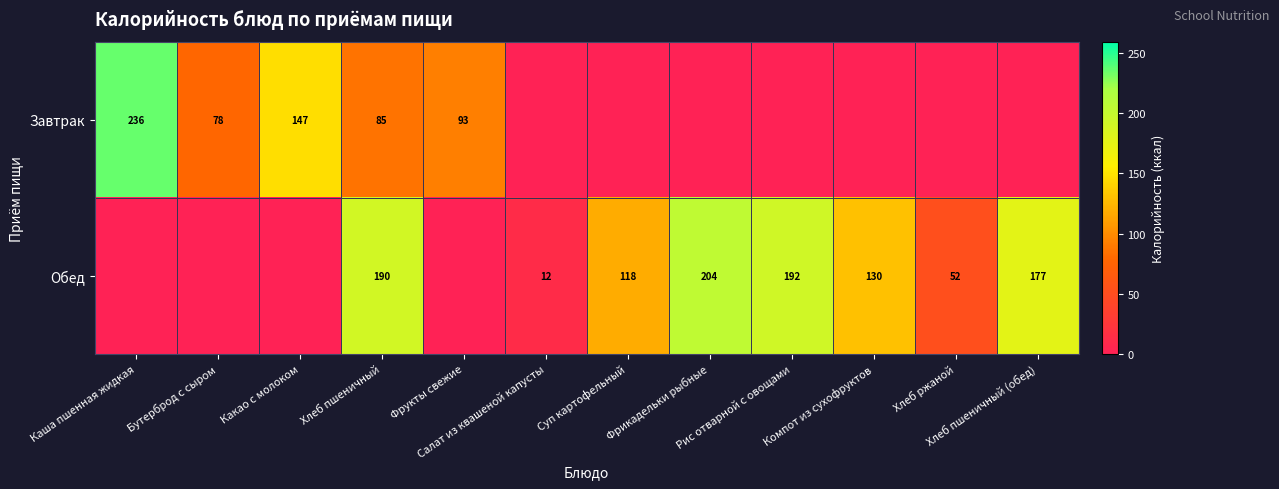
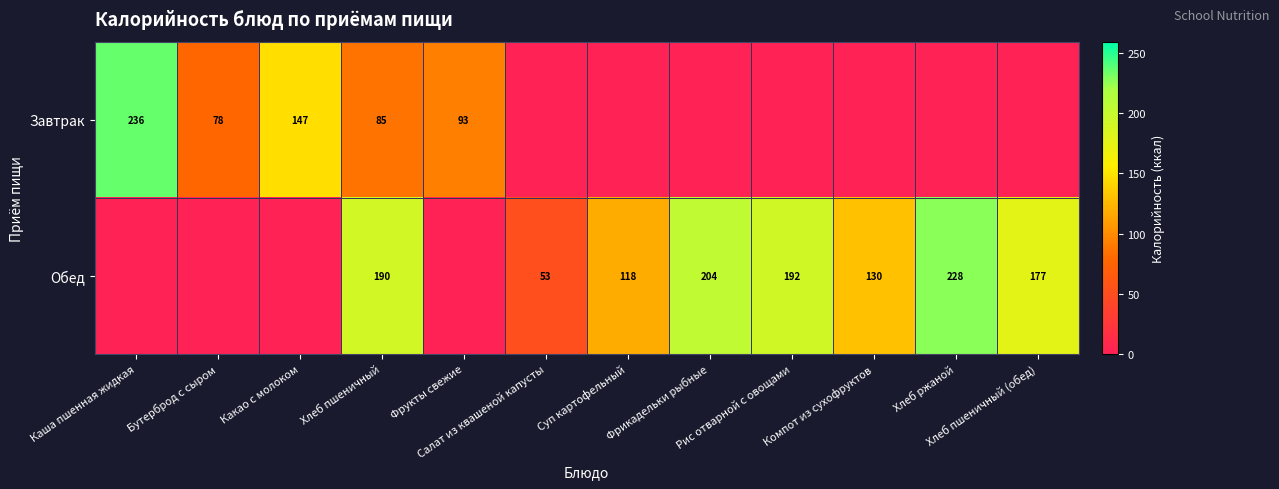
Обед, Салат из квашеной капусты: 12 -> 53
Обед, Хлеб ржаной: 52 -> 228
